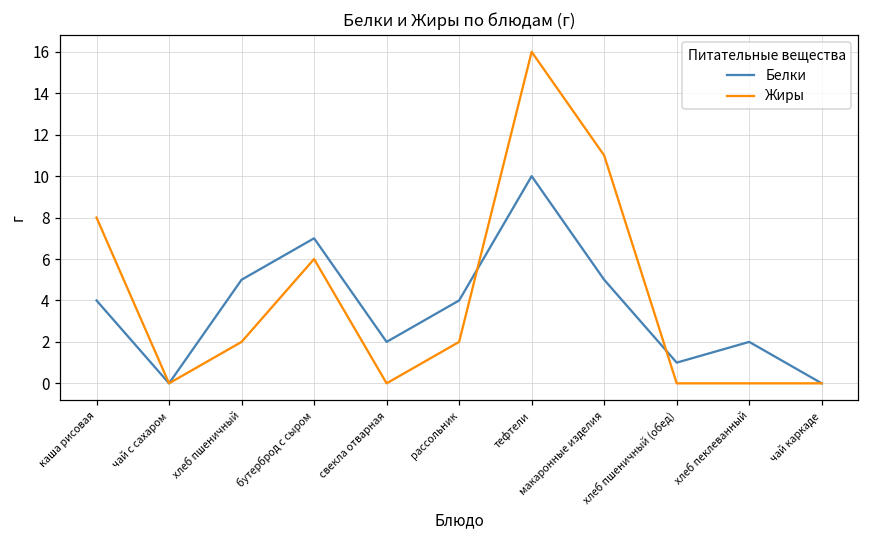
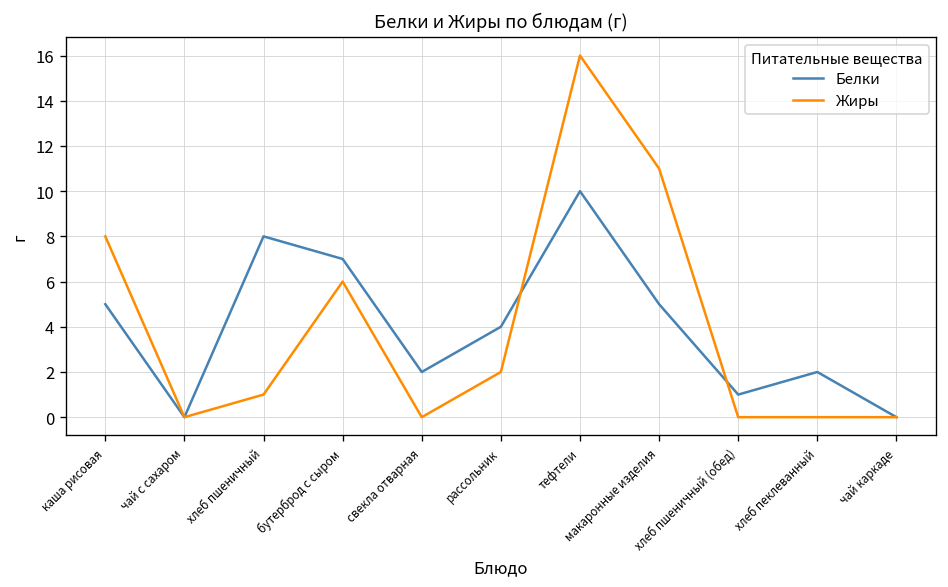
Белки, каша рисовая: 4 -> 5
Белки, хлеб пшеничный: 5 -> 8
Жиры, хлеб пшеничный: 2 -> 1
